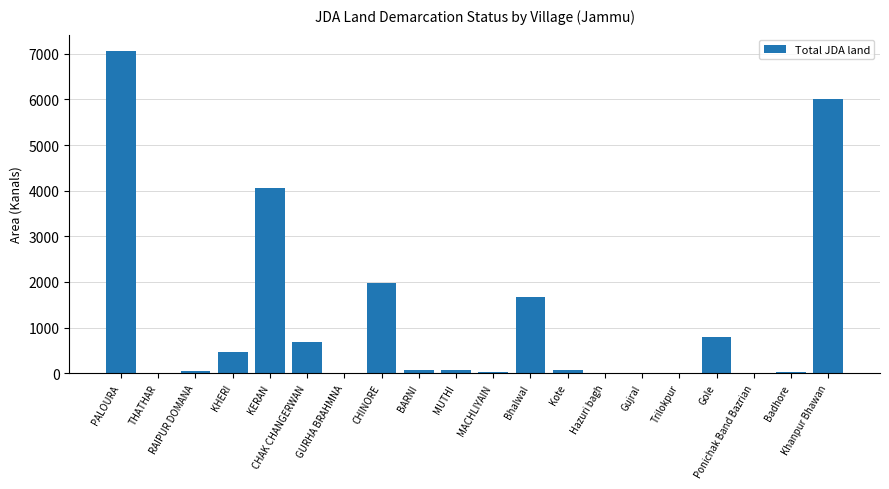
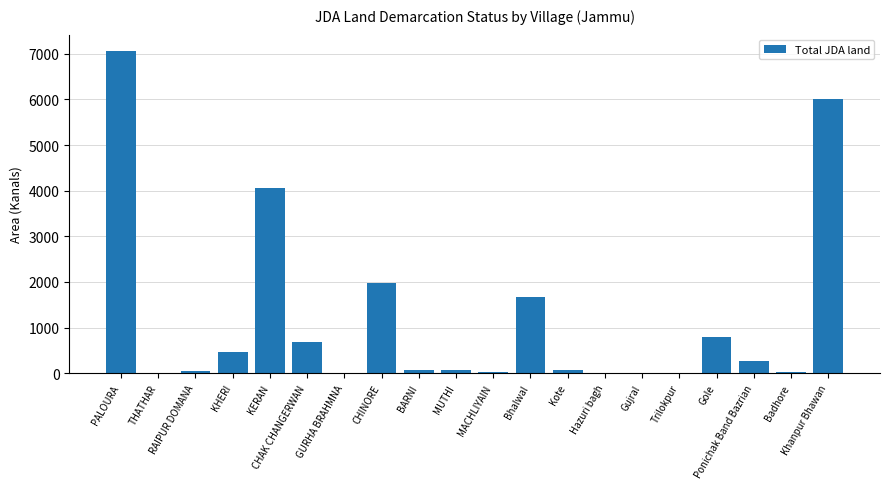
Ponichak Band Bazrian: 0 -> 300
